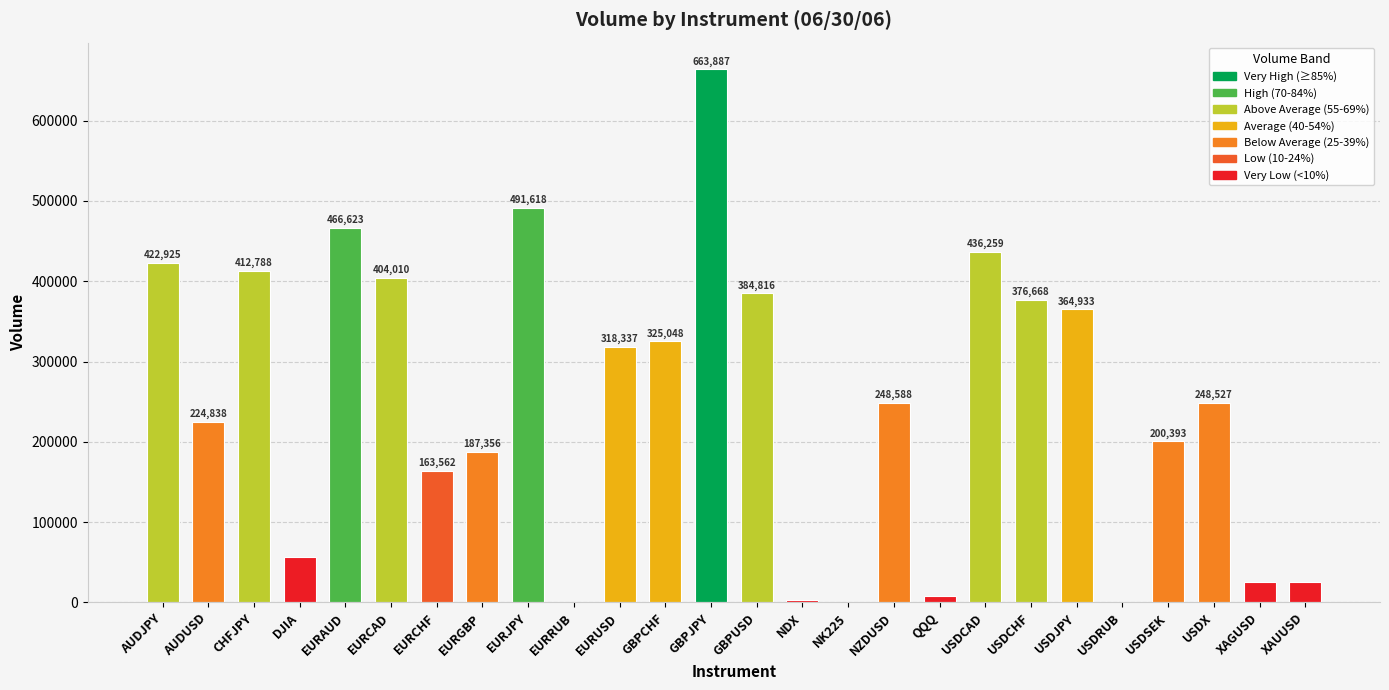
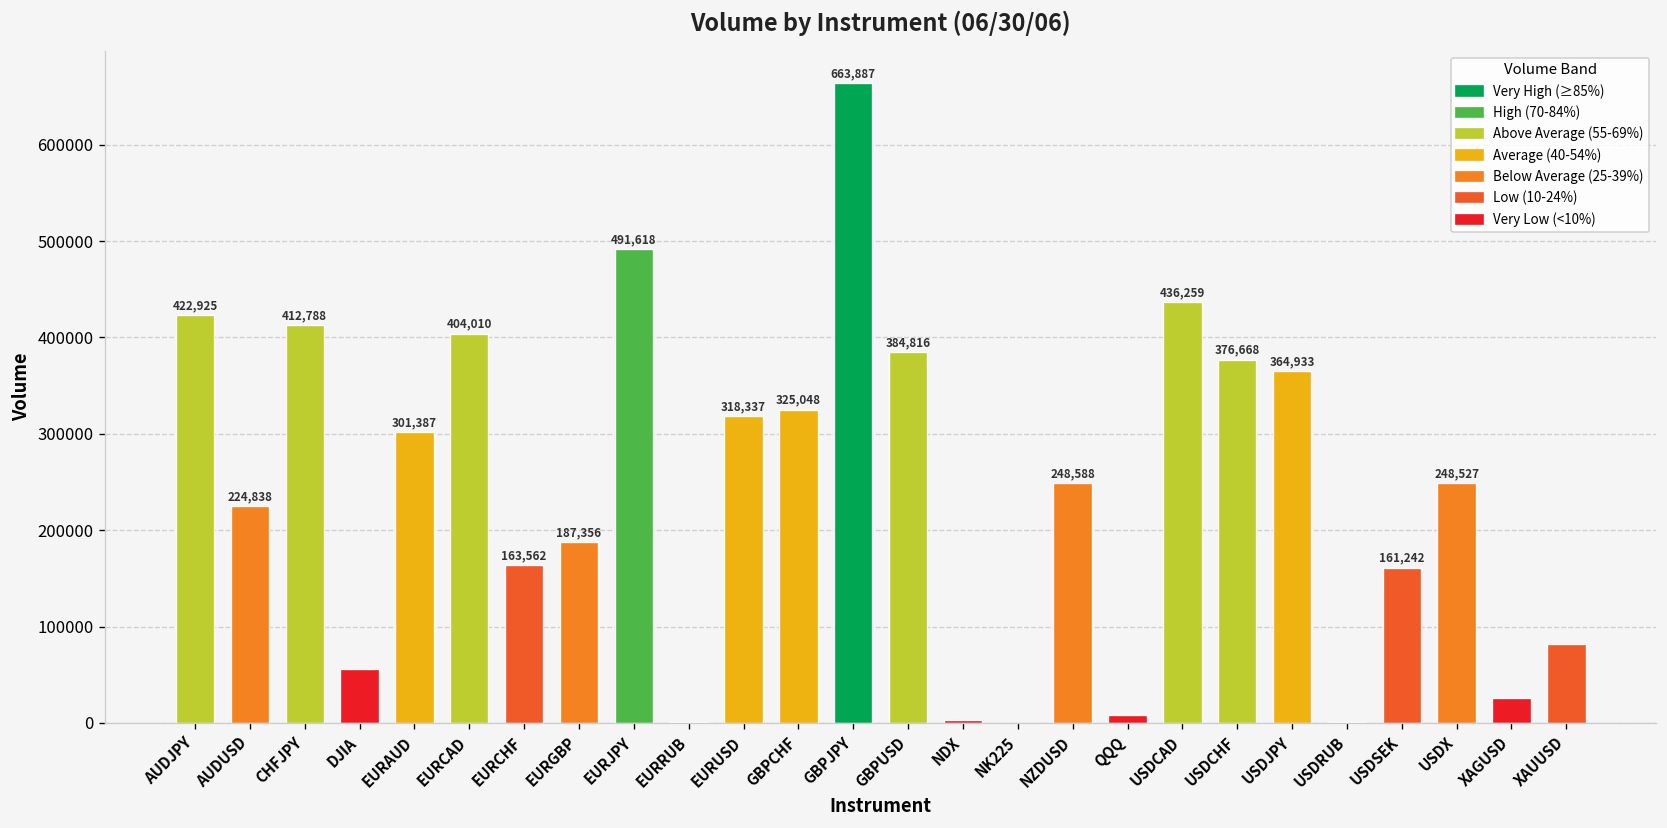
EURAUD: 466,623 -> 301,387
USDSEK: 200,393 -> 161,242
XAUUSD: 30000 -> 80000
